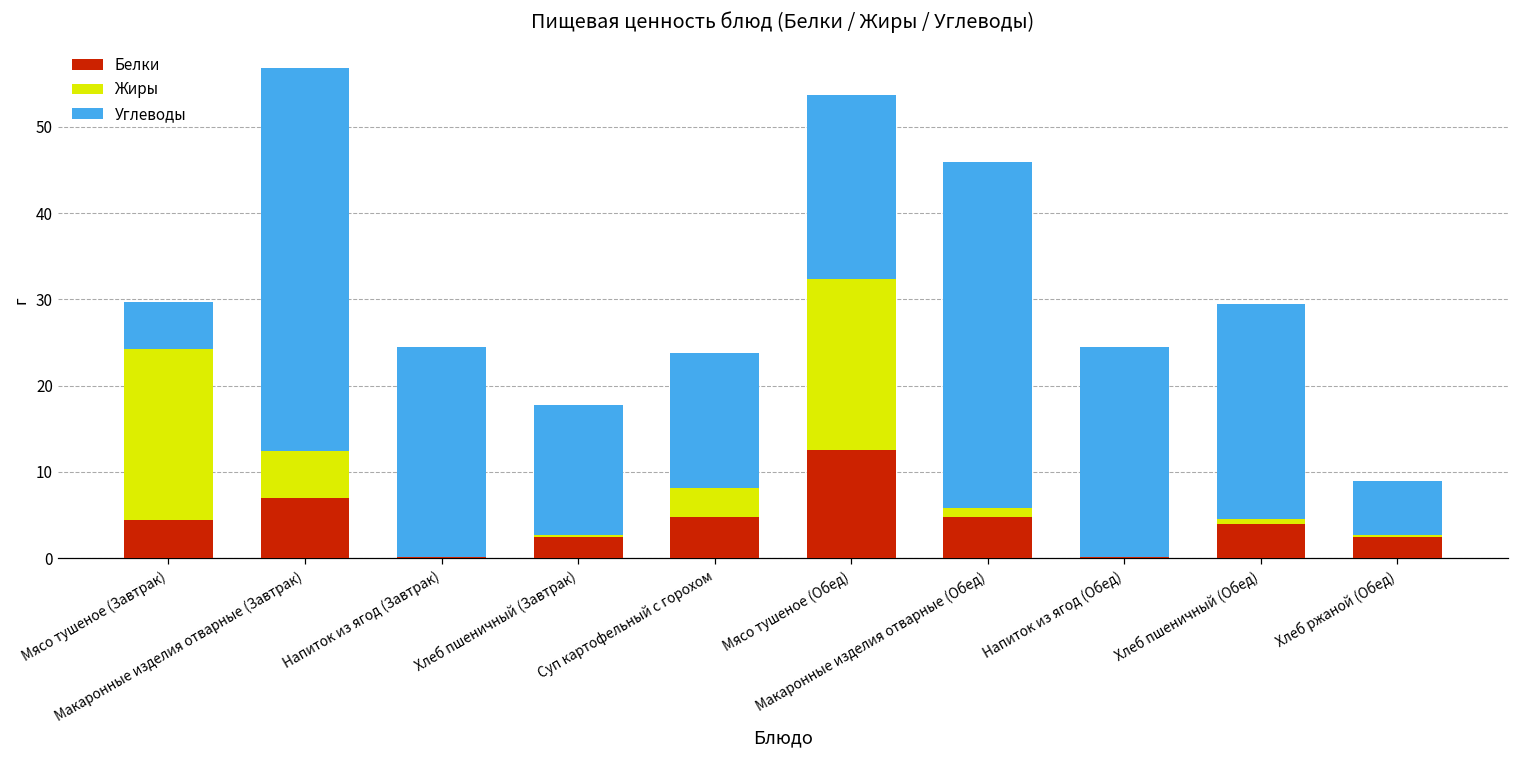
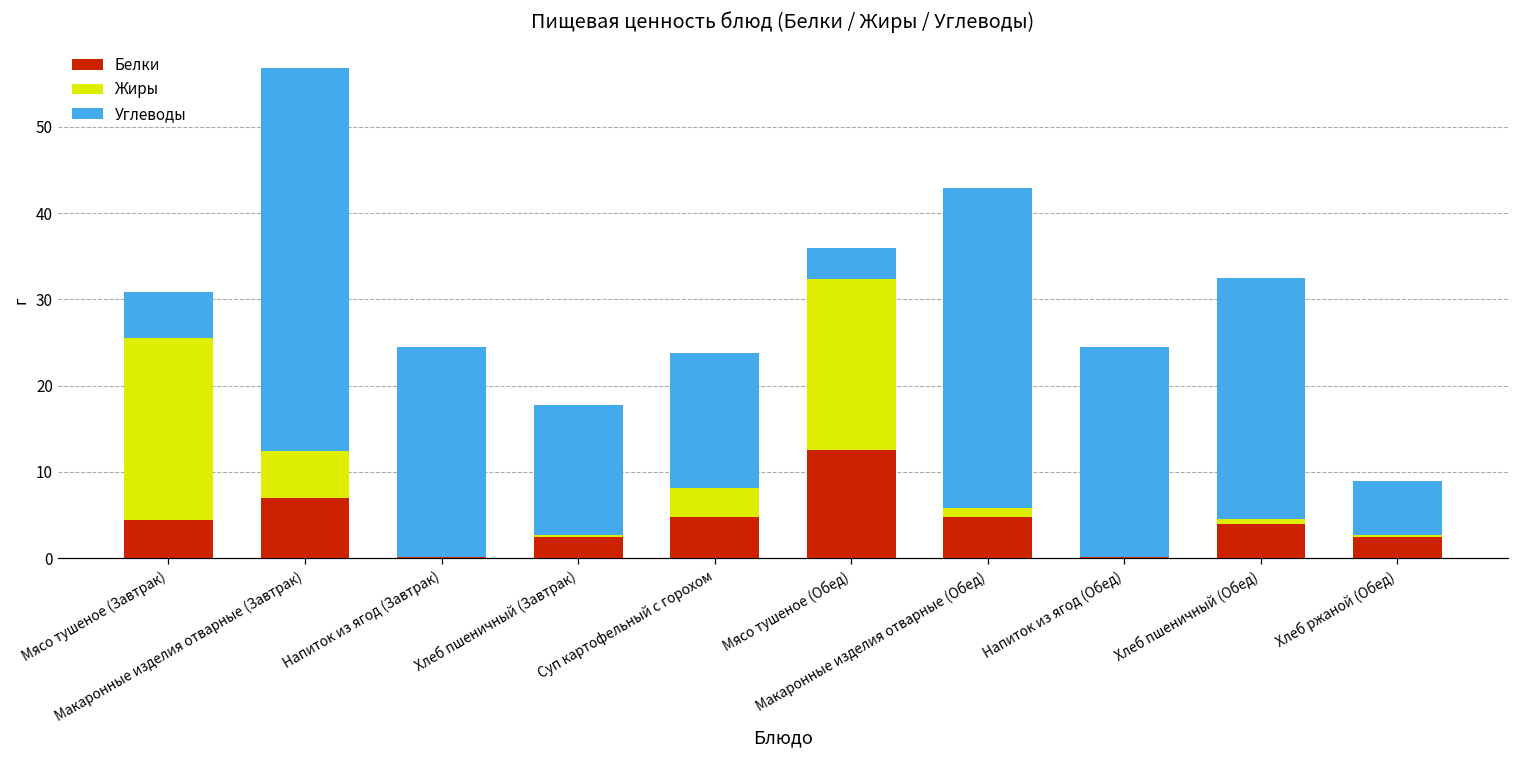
Жиры, Мясо тушеное (Завтрак): 20 -> 21
Углеводы, Мясо тушеное (Обед): 21 -> 4
Углеводы, Макаронные изделия отварные (Обед): 40 -> 37
Углеводы, Хлеб пшеничный (Обед): 25 -> 28
